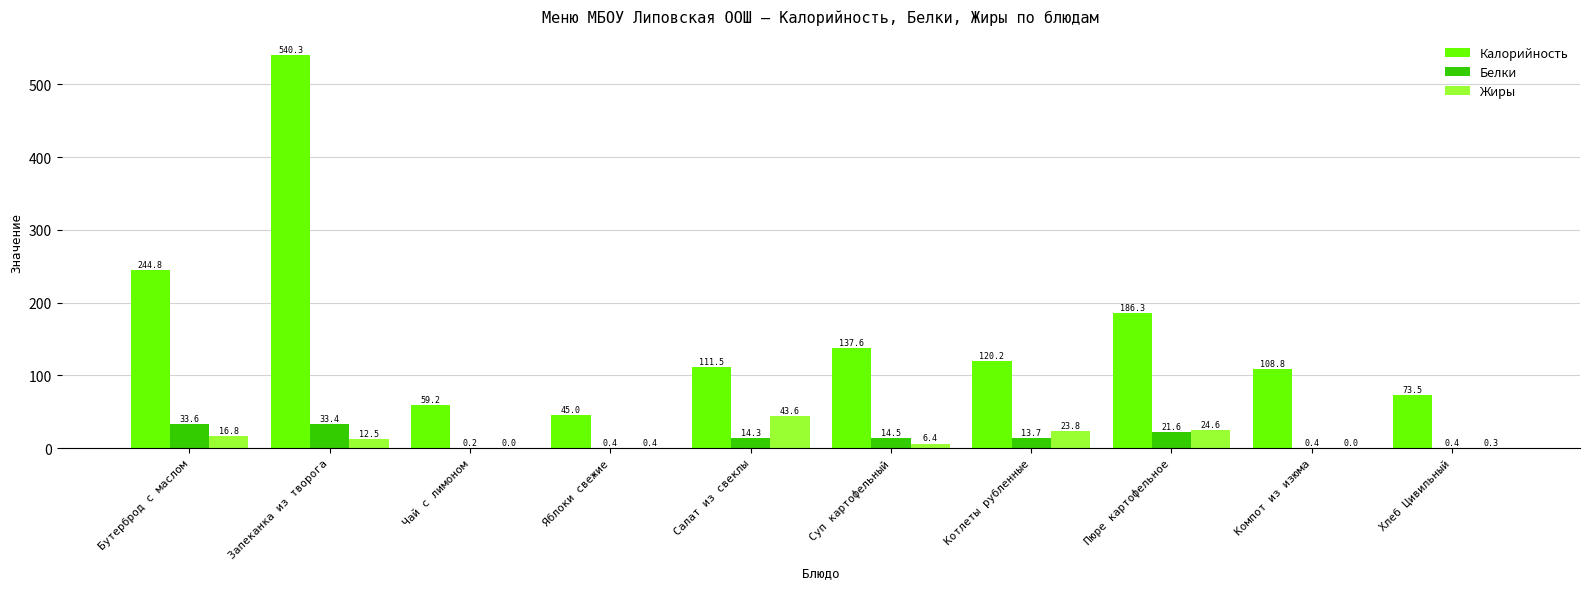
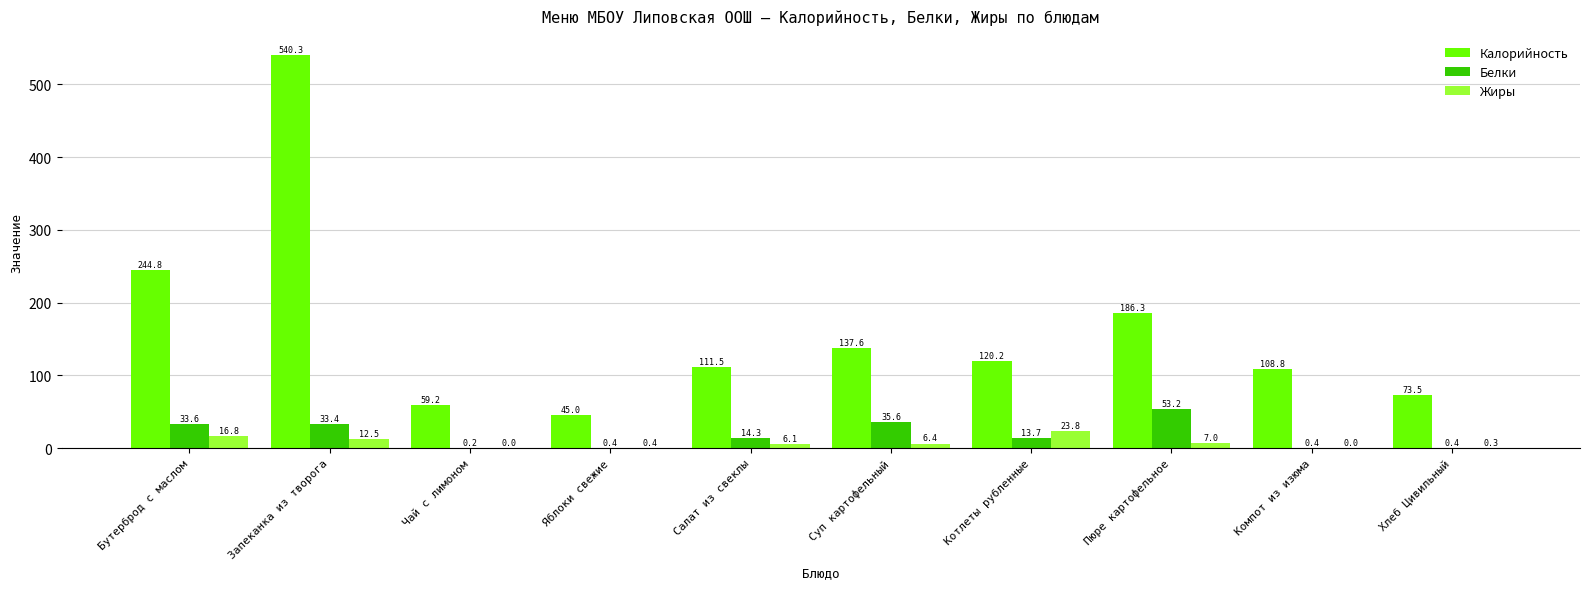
Жиры, Салат из свеклы: 43.6 -> 6.1
Белки, Суп картофельный: 14.5 -> 35.6
Белки, Пюре картофельное: 21.6 -> 53.2
Жиры, Пюре картофельное: 24.6 -> 7.0
